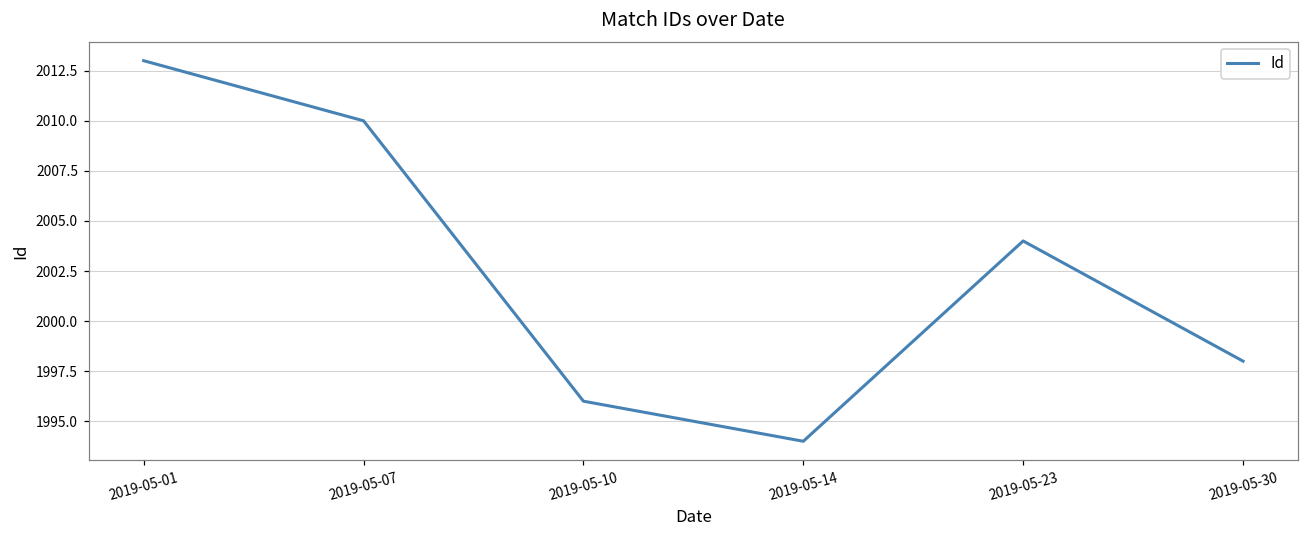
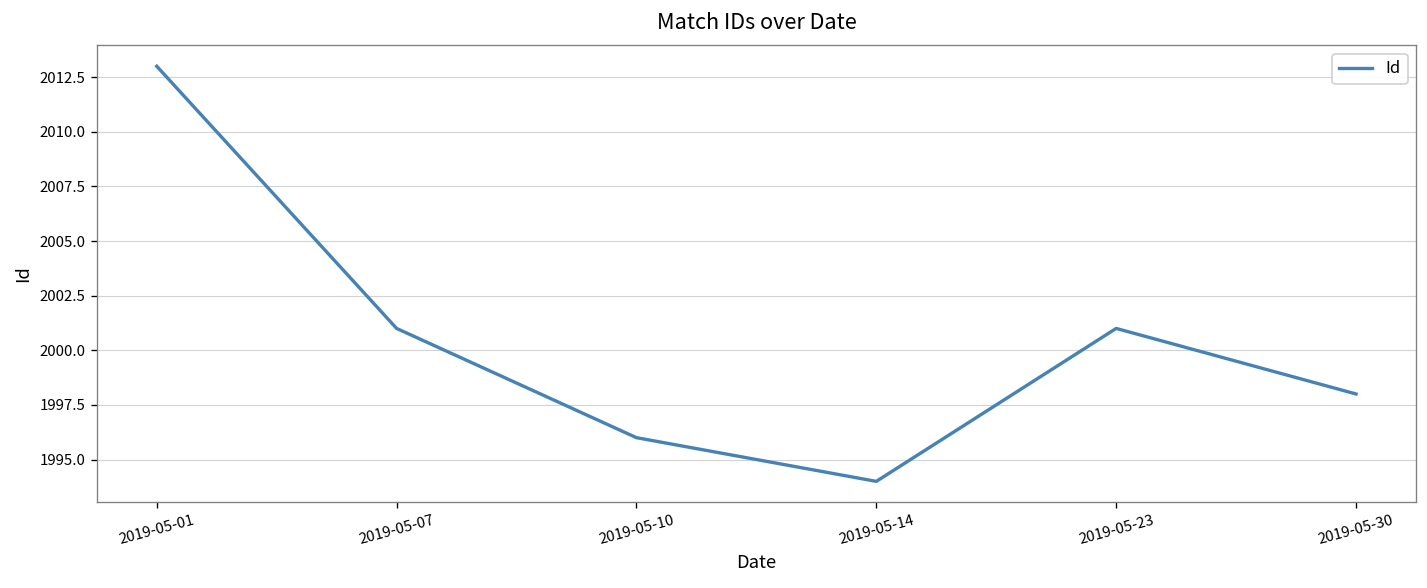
2019-05-07: 2010 -> 2001
2019-05-23: 2004 -> 2001
